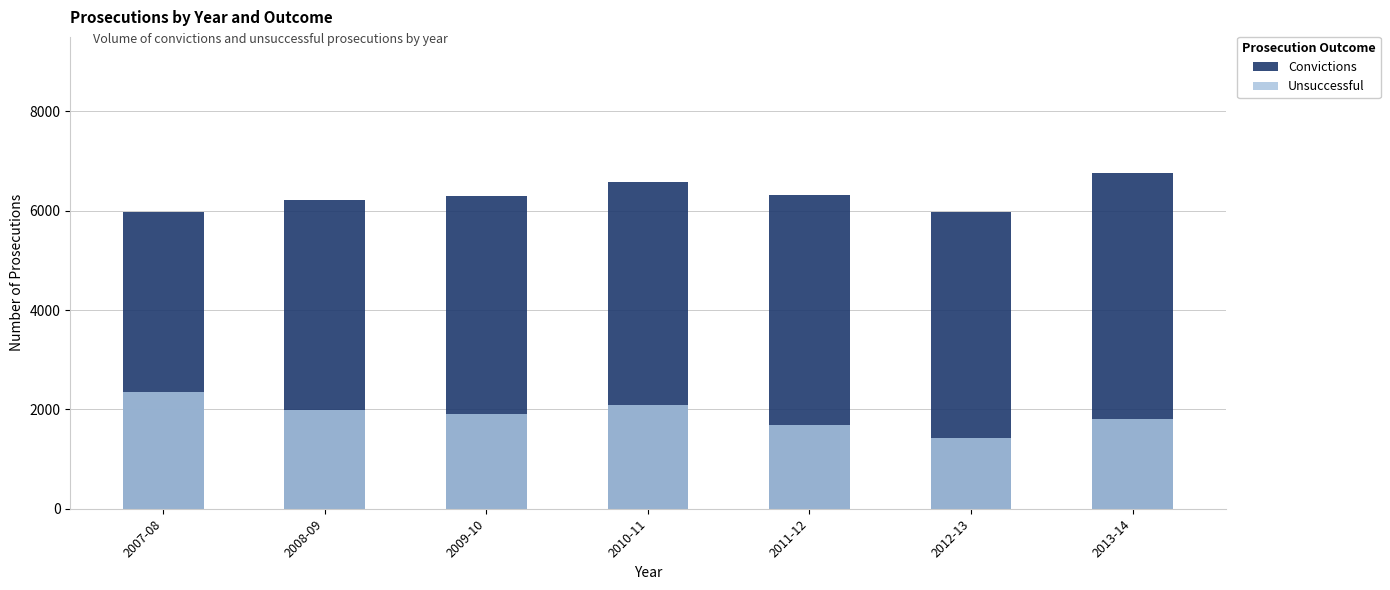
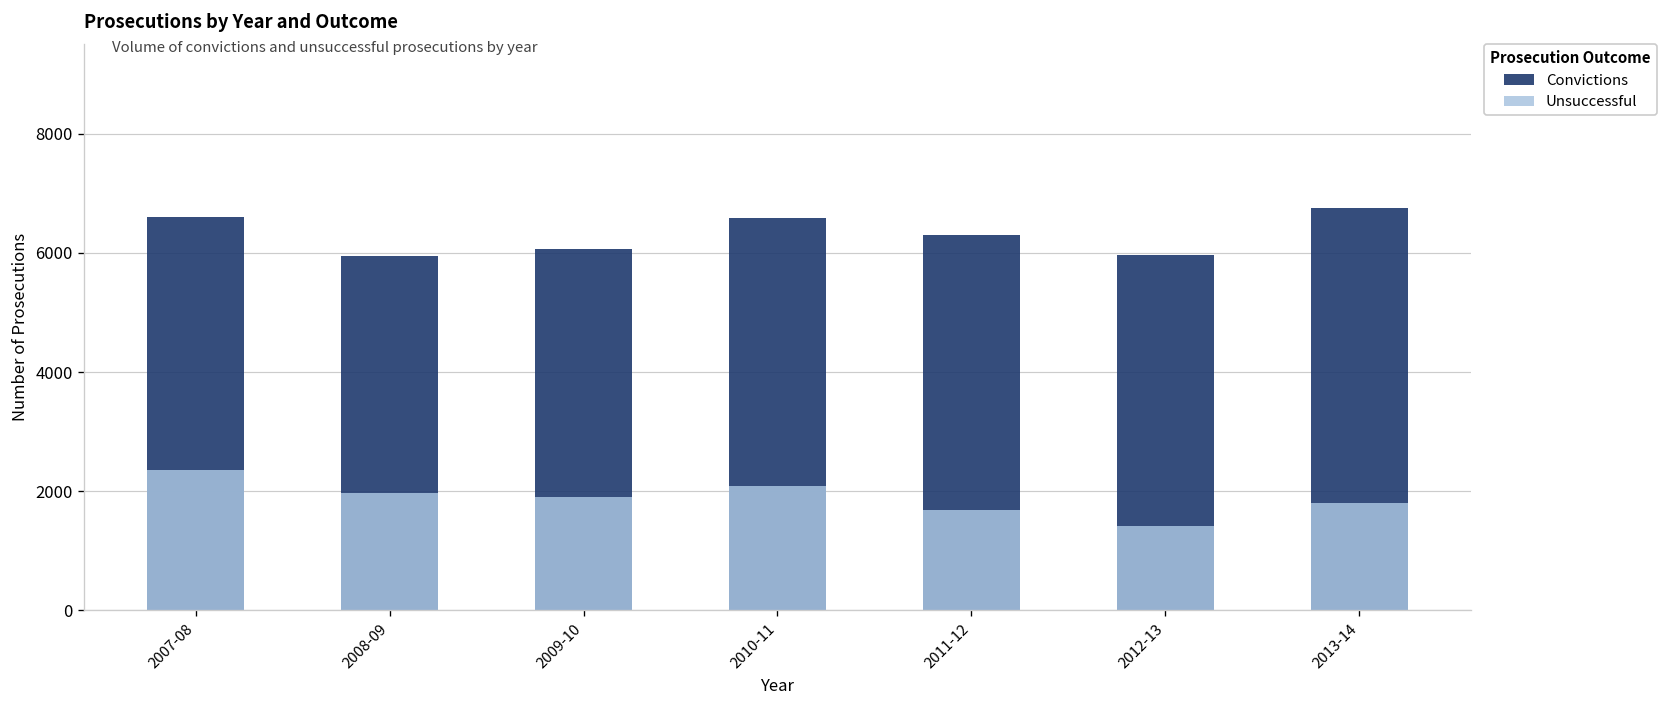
Convictions, 2007-08: 6000 -> 6600
Convictions, 2008-09: 6200 -> 6000
Convictions, 2009-10: 6300 -> 6100
